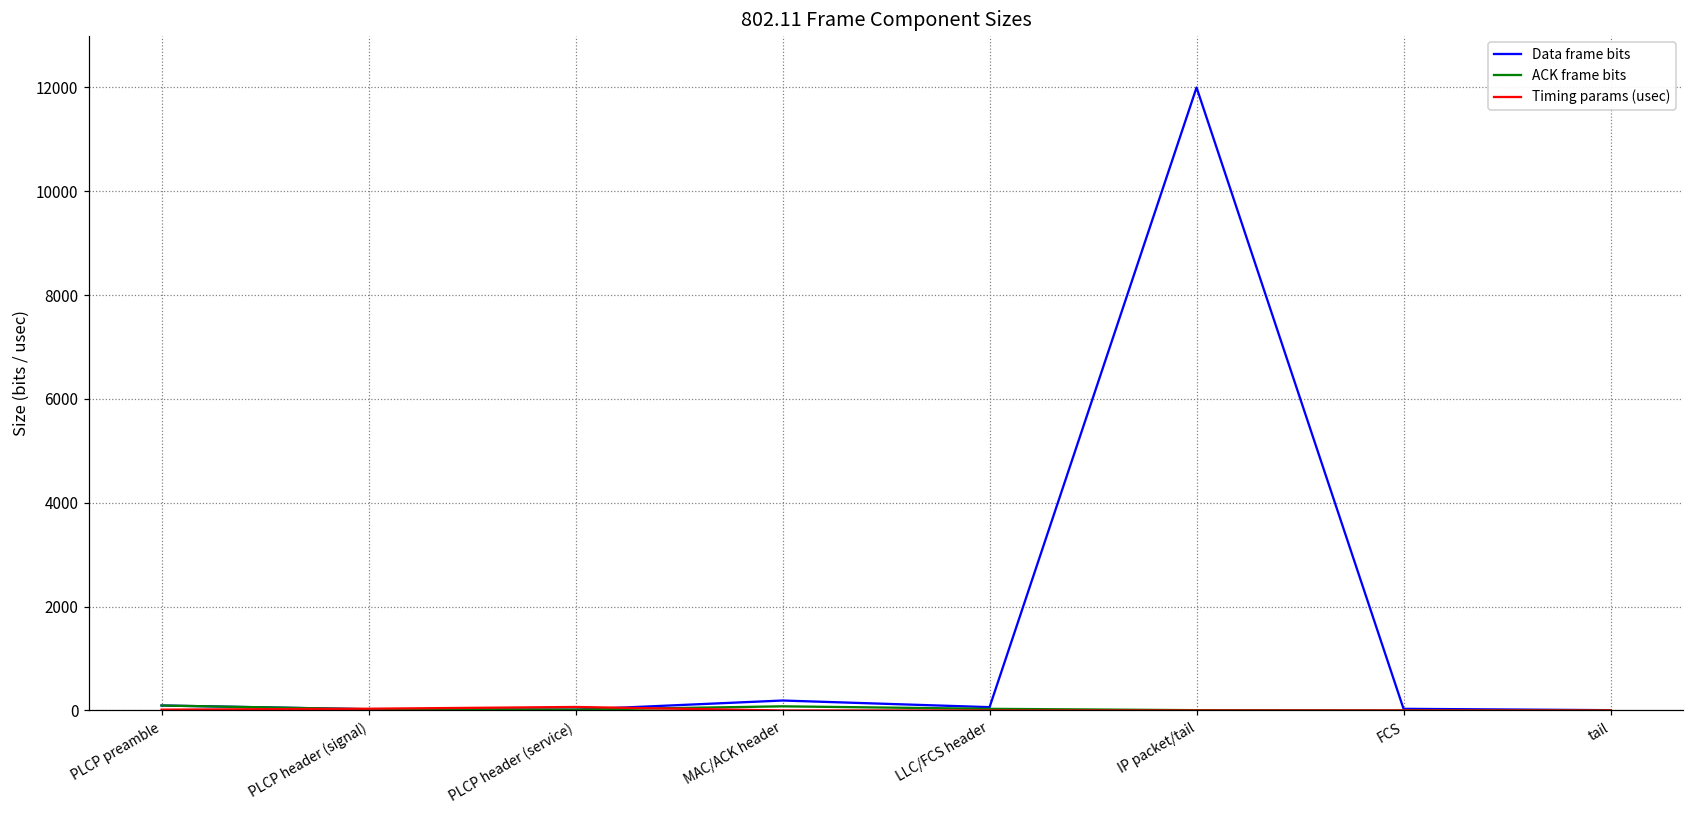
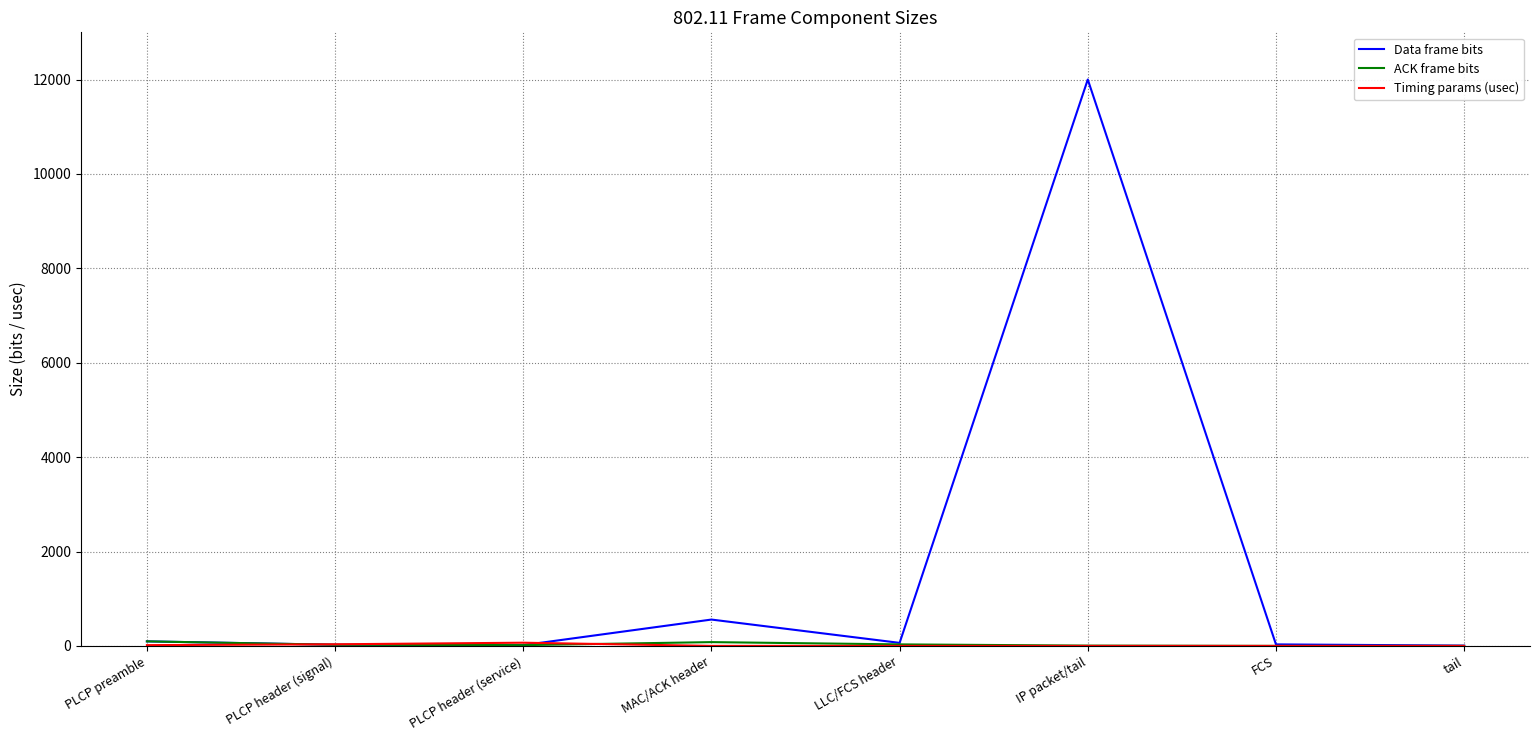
Data frame bits, MAC/ACK header: 200 -> 600
